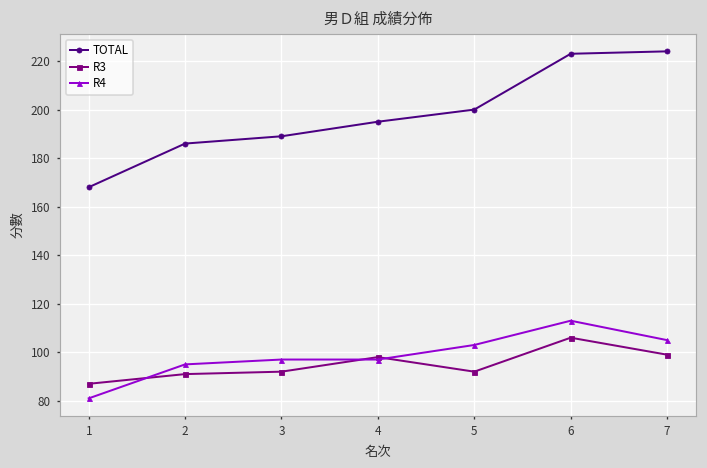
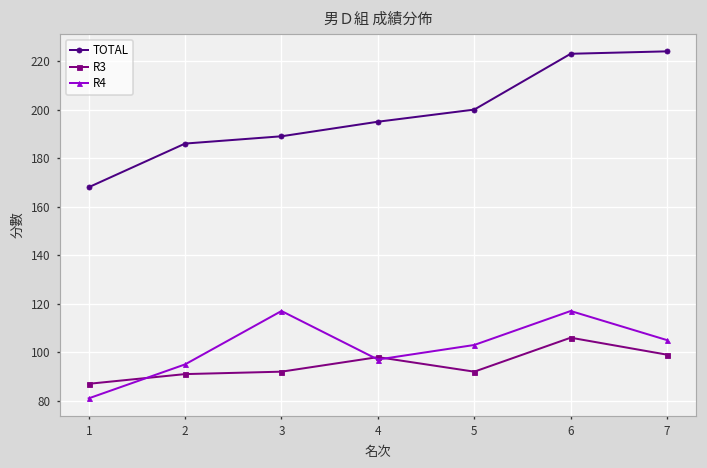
R4, 3: 97 -> 117
R4, 6: 113 -> 117
